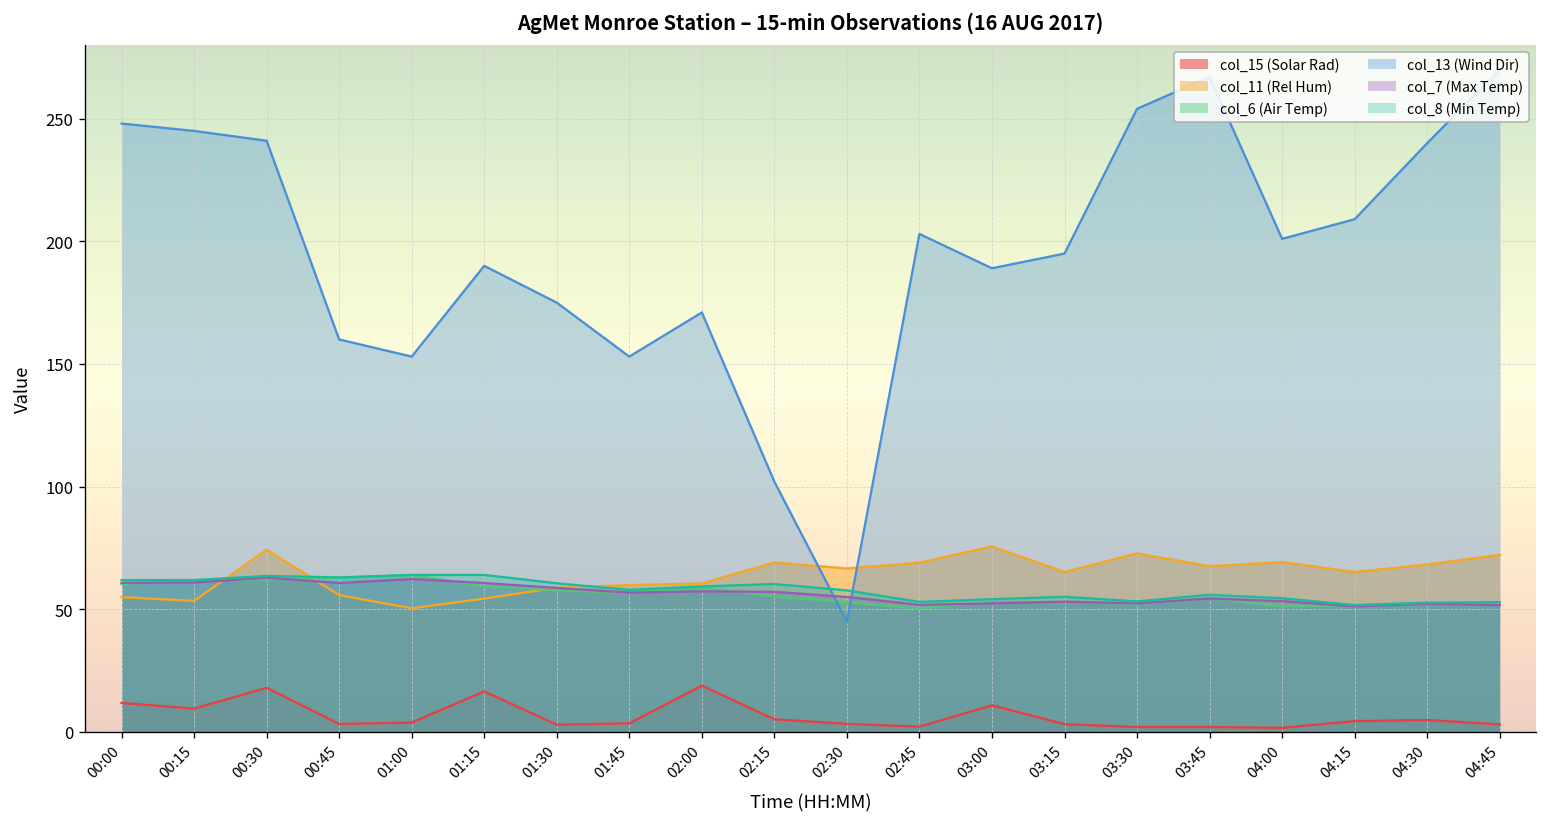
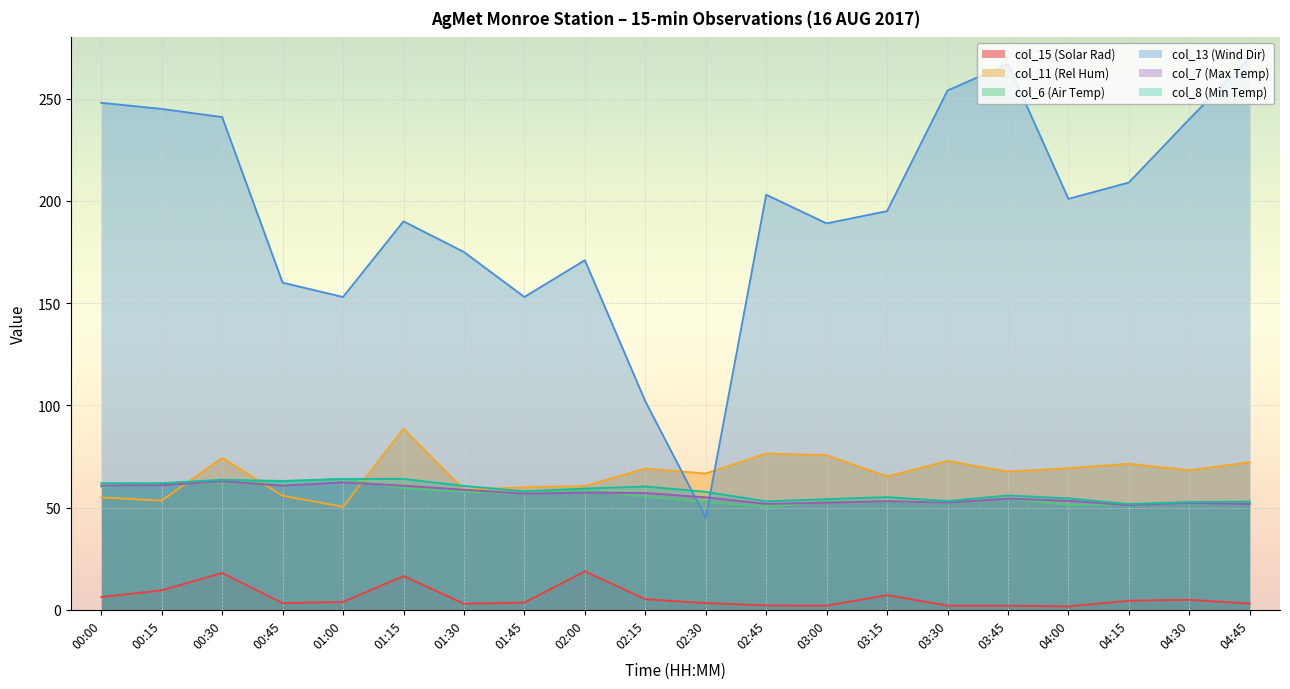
col_15 (Solar Rad), 00:00: 12 -> 6
col_11 (Rel Hum), 01:15: 54 -> 88
col_11 (Rel Hum), 02:45: 69 -> 76
col_15 (Solar Rad), 03:00: 11 -> 2
col_15 (Solar Rad), 03:15: 3 -> 7
col_11 (Rel Hum), 04:15: 65 -> 71
